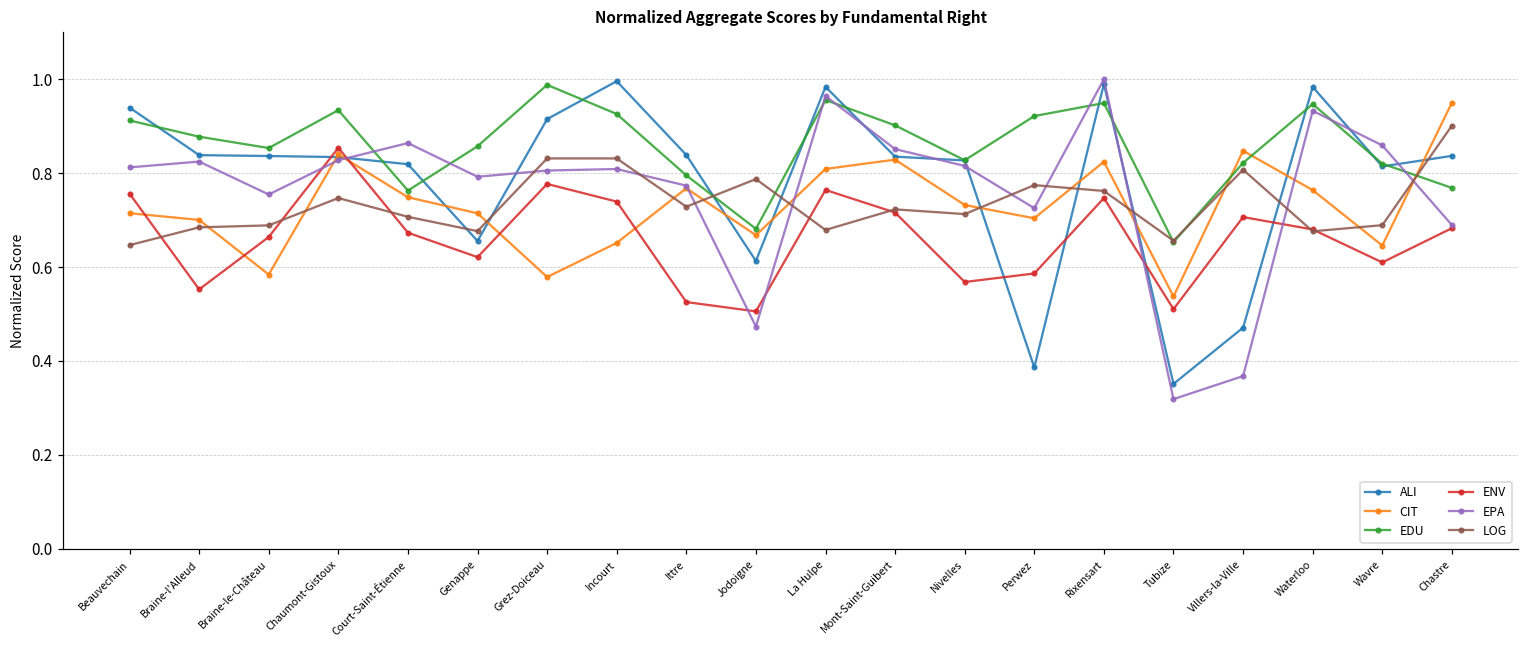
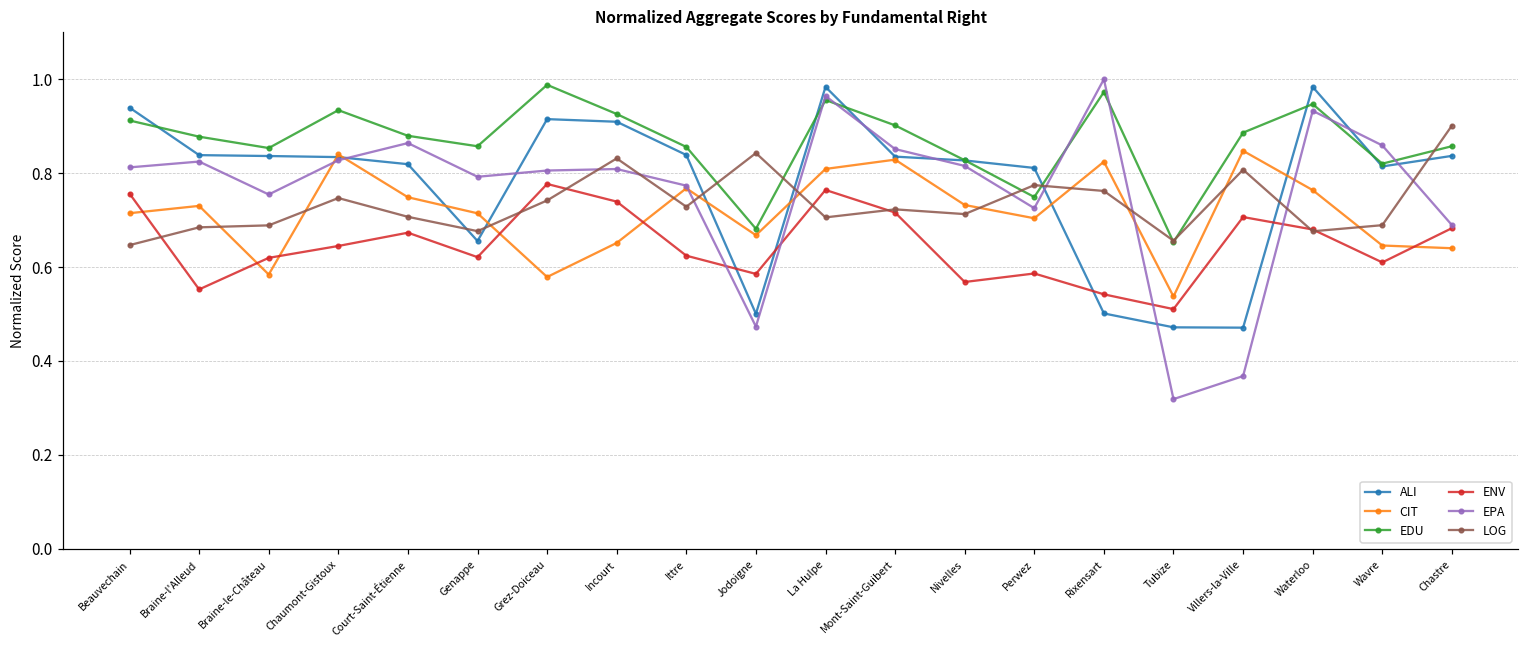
CIT, Braine-l'Alleud: 0.70 -> 0.73
ENV, Braine-le-Château: 0.66 -> 0.62
ENV, Chaumont-Gistoux: 0.85 -> 0.64
EDU, Court-Saint-Étienne: 0.76 -> 0.88
LOG, Grez-Doiceau: 0.83 -> 0.74
ALI, Incourt: 1.00 -> 0.91
EDU, Ittre: 0.80 -> 0.86
ENV, Ittre: 0.53 -> 0.62
ALI, Jodoigne: 0.61 -> 0.50
ENV, Jodoigne: 0.51 -> 0.59
LOG, Jodoigne: 0.79 -> 0.84
LOG, La Hulpe: 0.68 -> 0.71
ALI, Perwez: 0.39 -> 0.81
EDU, Perwez: 0.92 -> 0.75
ALI, Rixensart: 0.99 -> 0.50
EDU, Rixensart: 0.95 -> 0.97
ENV, Rixensart: 0.75 -> 0.54
ALI, Tubize: 0.35 -> 0.47
EDU, Villers-la-Ville: 0.82 -> 0.89
CIT, Chastre: 0.95 -> 0.64
EDU, Chastre: 0.77 -> 0.86
